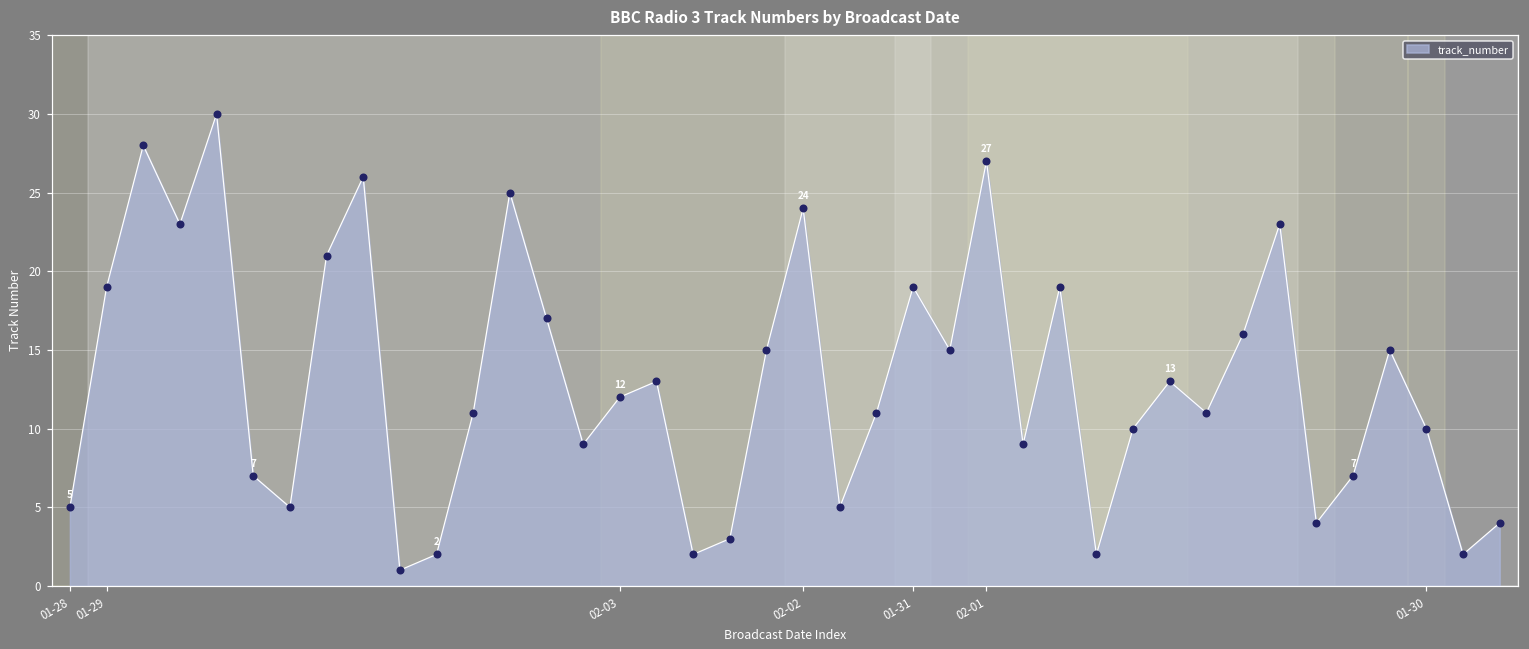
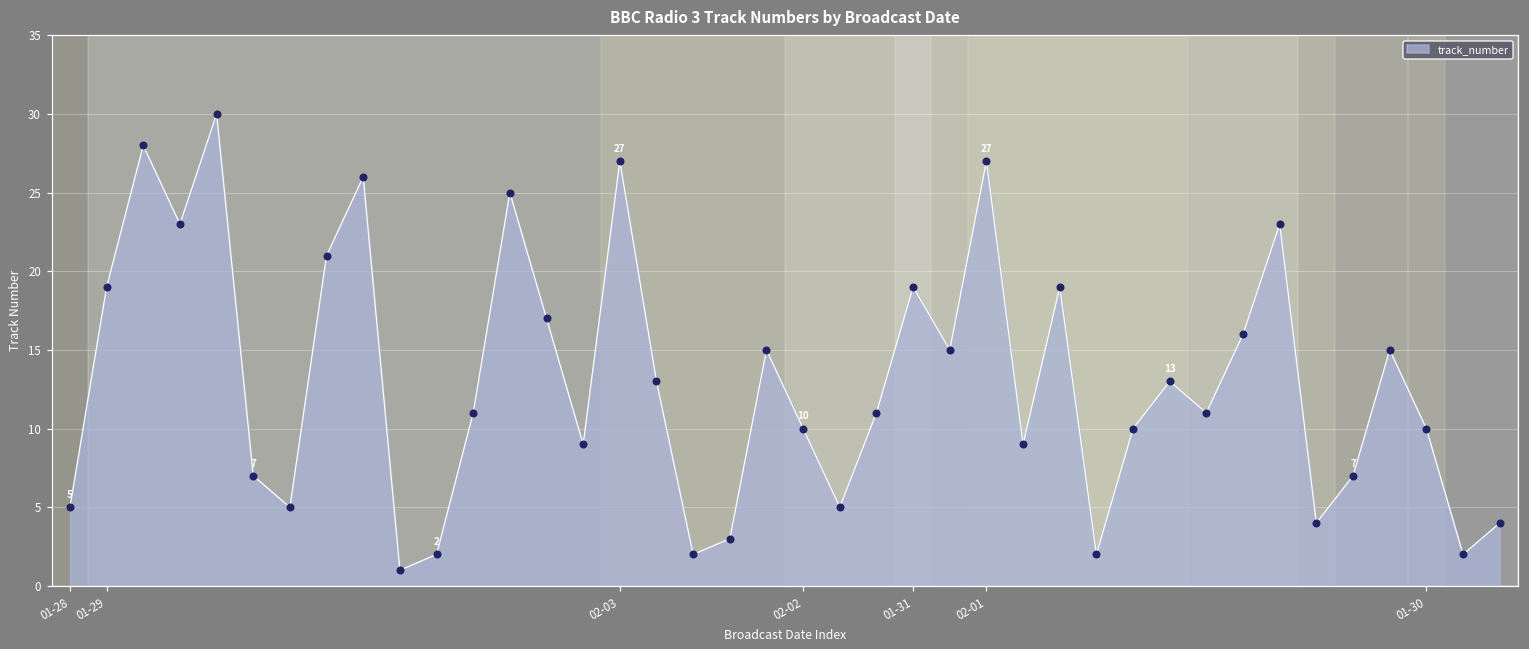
02-03: 12 -> 27
02-02: 24 -> 10
